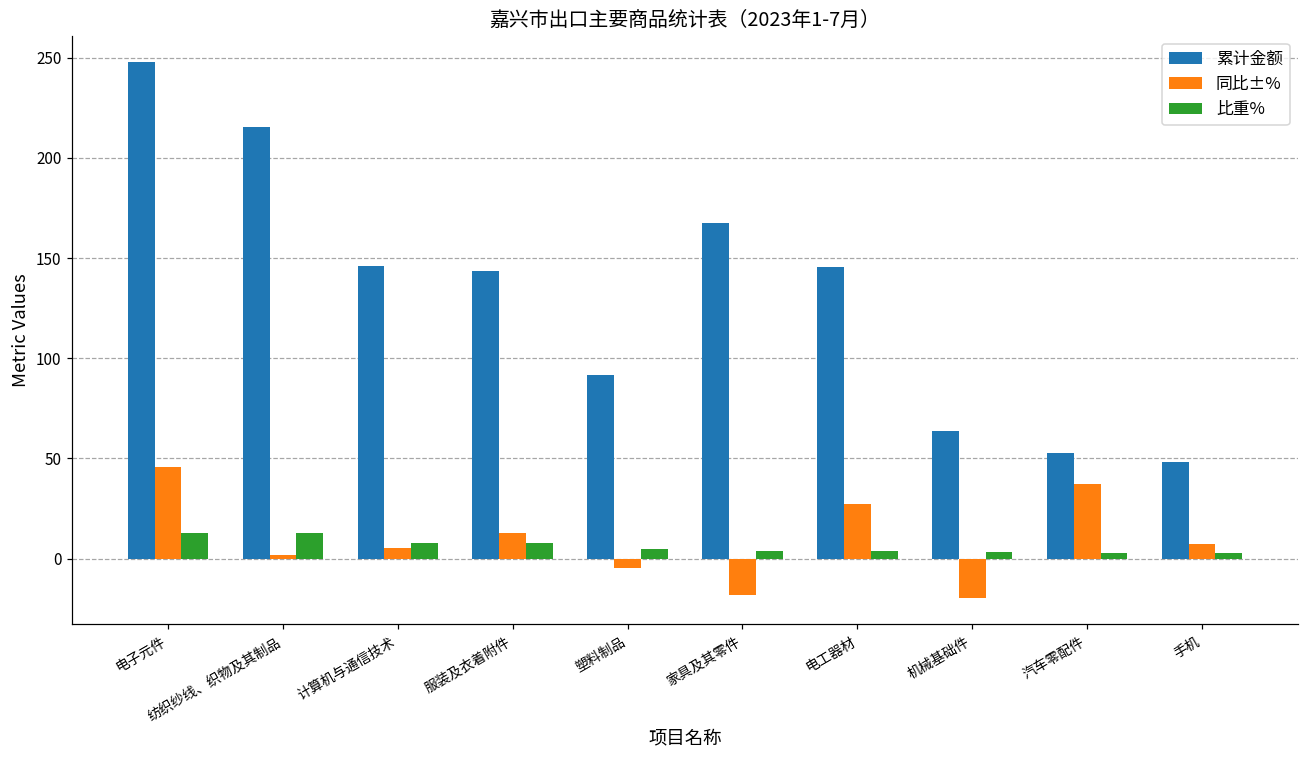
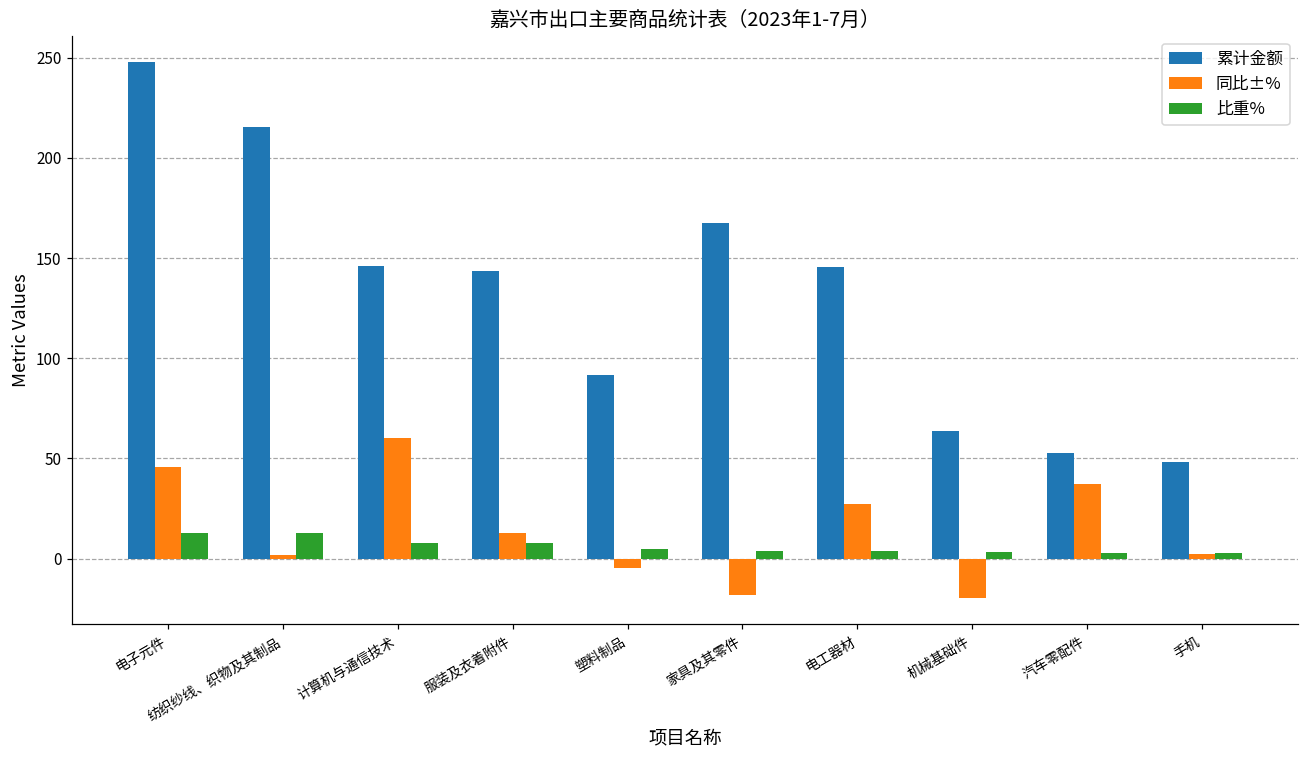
同比±%, 计算机与通信技术: 5 -> 60
同比±%, 手机: 7 -> 2
